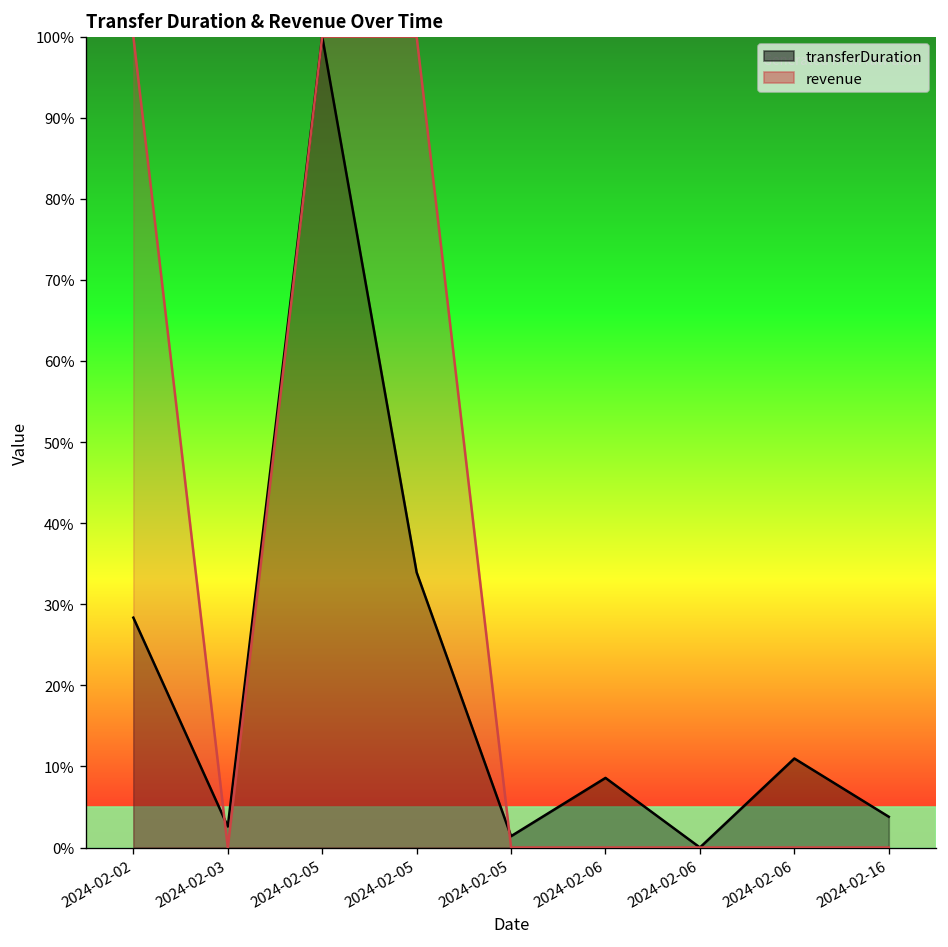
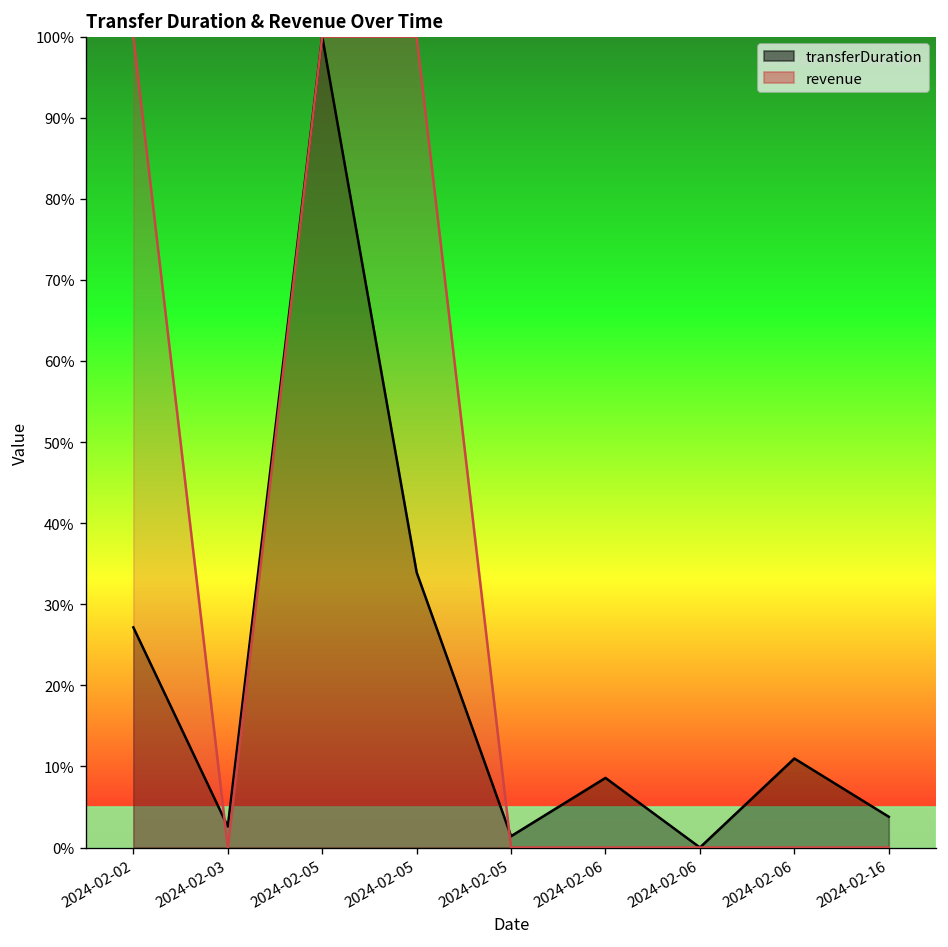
transferDuration, 2024-02-02: 28% -> 27%
